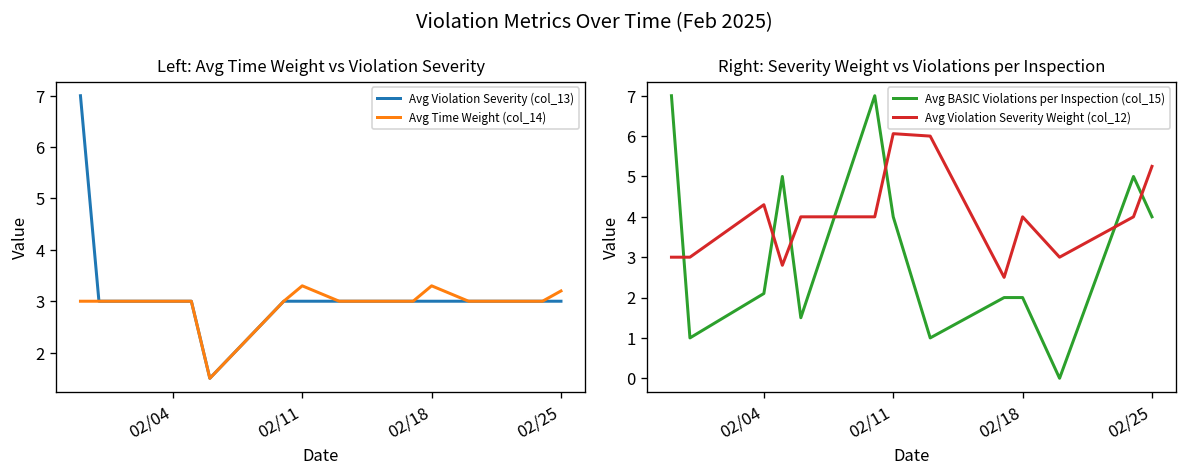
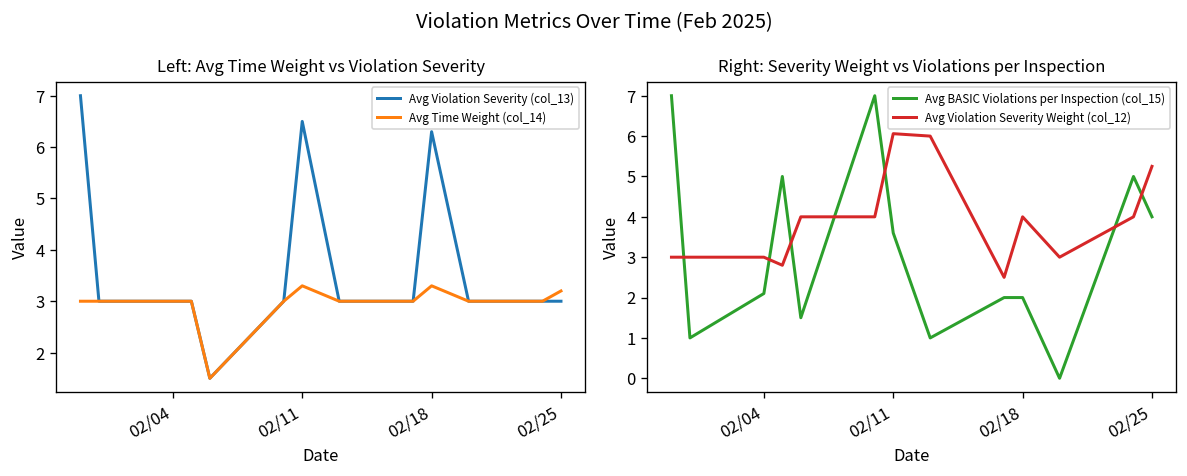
Left: Avg Time Weight vs Violation Severity, Avg Violation Severity (col_13), 02/11: 3.0 -> 6.5
Left: Avg Time Weight vs Violation Severity, Avg Violation Severity (col_13), 02/18: 3.0 -> 6.3
Right: Severity Weight vs Violations per Inspection, Avg Violation Severity Weight (col_12), 02/04: 4.3 -> 3.0
Right: Severity Weight vs Violations per Inspection, Avg BASIC Violations per Inspection (col_15), 02/11: 4.0 -> 3.6
